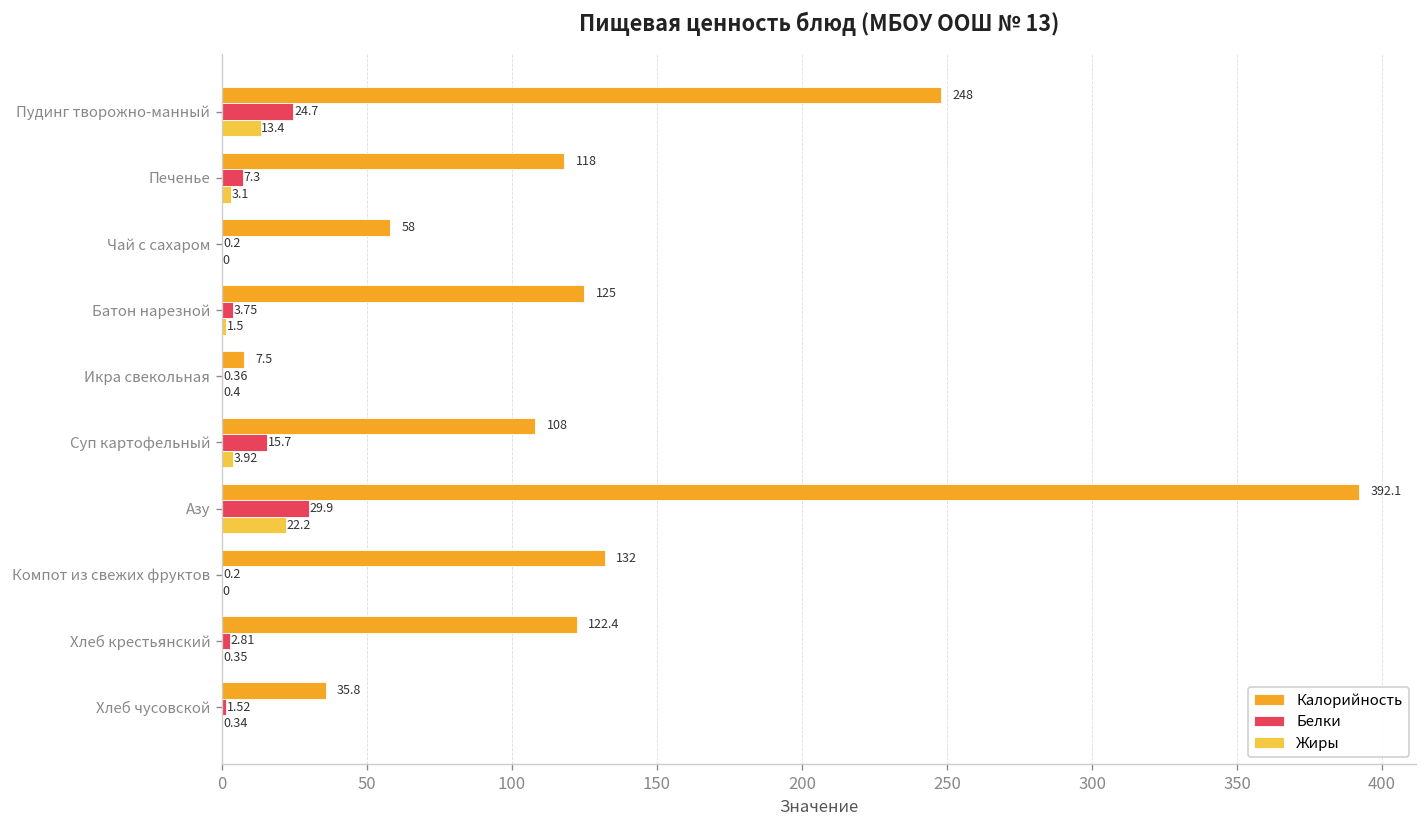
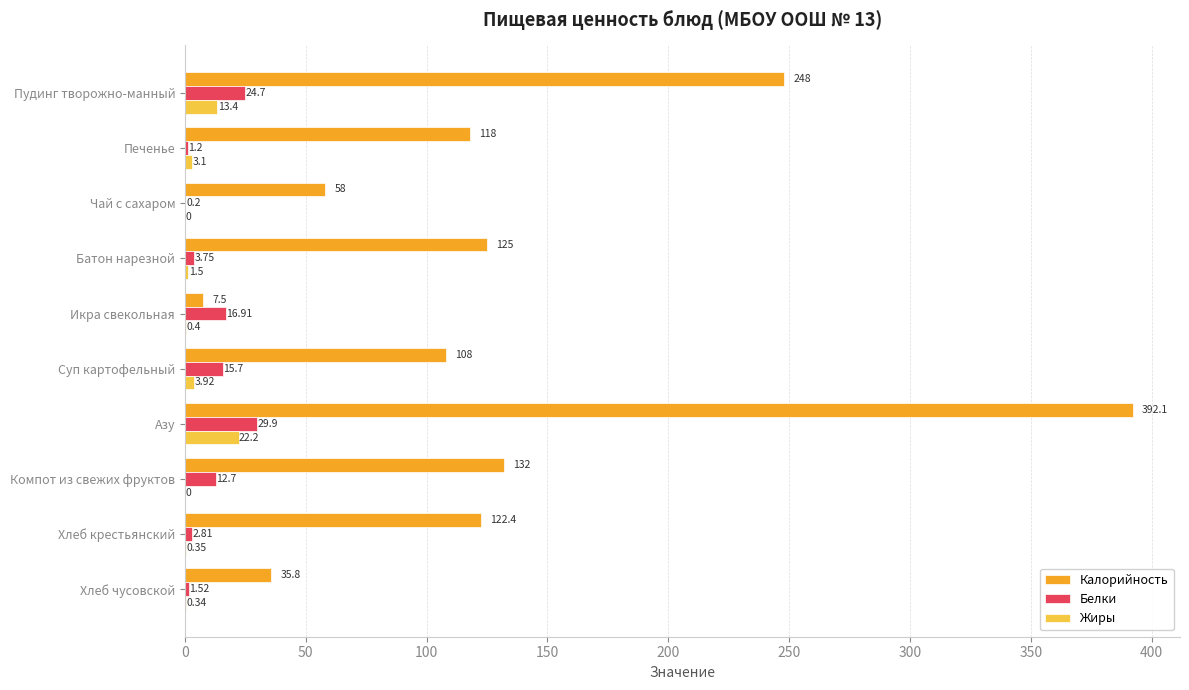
Белки, Печенье: 7.3 -> 1.2
Белки, Икра свекольная: 0.36 -> 16.91
Белки, Компот из свежих фруктов: 0.2 -> 12.7
